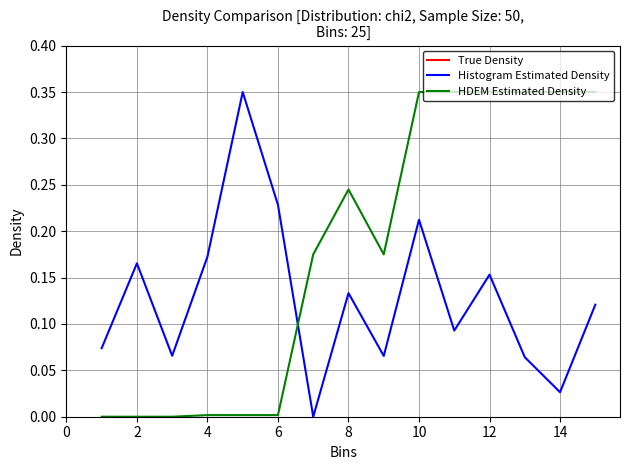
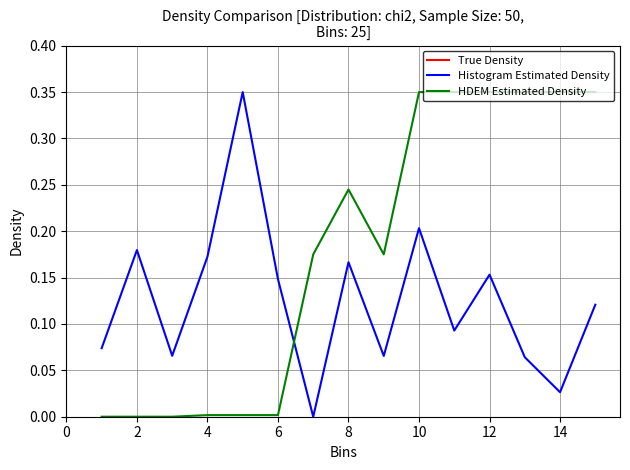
Histogram Estimated Density, 2: 0.17 -> 0.18
Histogram Estimated Density, 6: 0.23 -> 0.15
Histogram Estimated Density, 8: 0.13 -> 0.17
Histogram Estimated Density, 10: 0.21 -> 0.20
